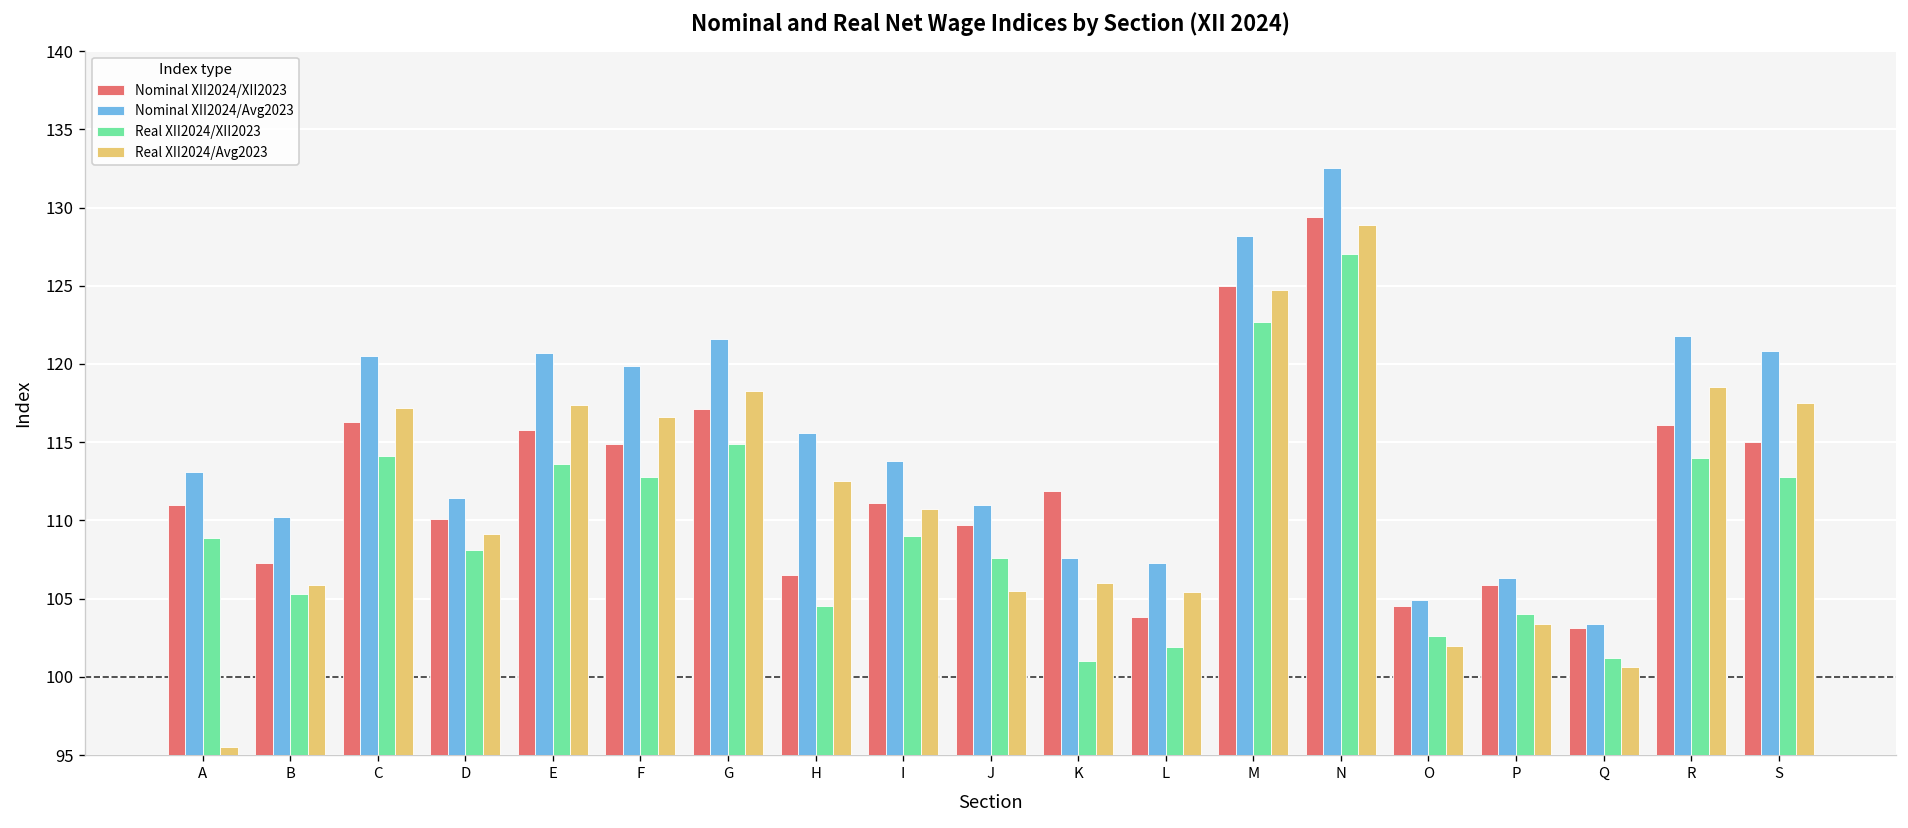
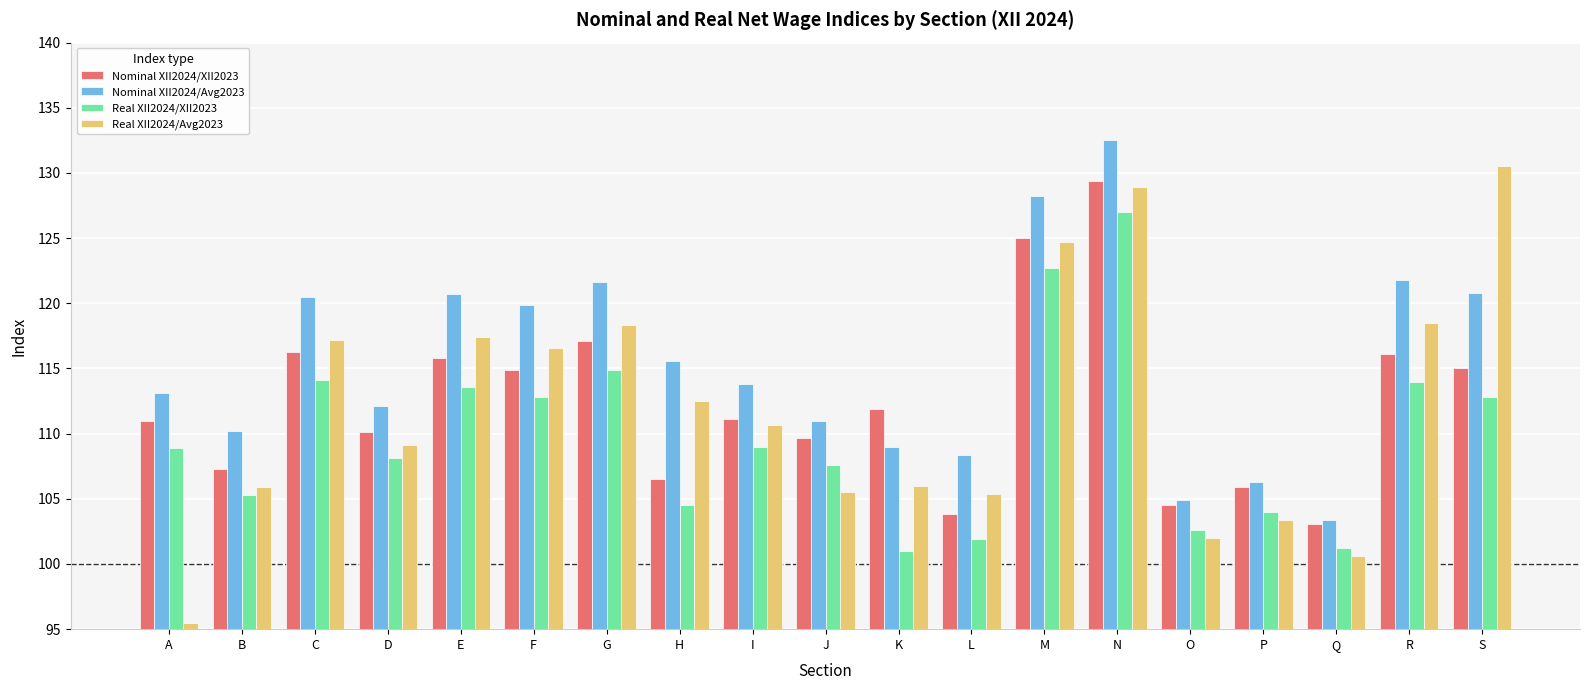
Nominal XII2024/Avg2023, D: 111.4 -> 112.1
Nominal XII2024/Avg2023, K: 107.6 -> 109.0
Nominal XII2024/Avg2023, L: 107.3 -> 108.4
Real XII2024/Avg2023, S: 117.5 -> 130.5
